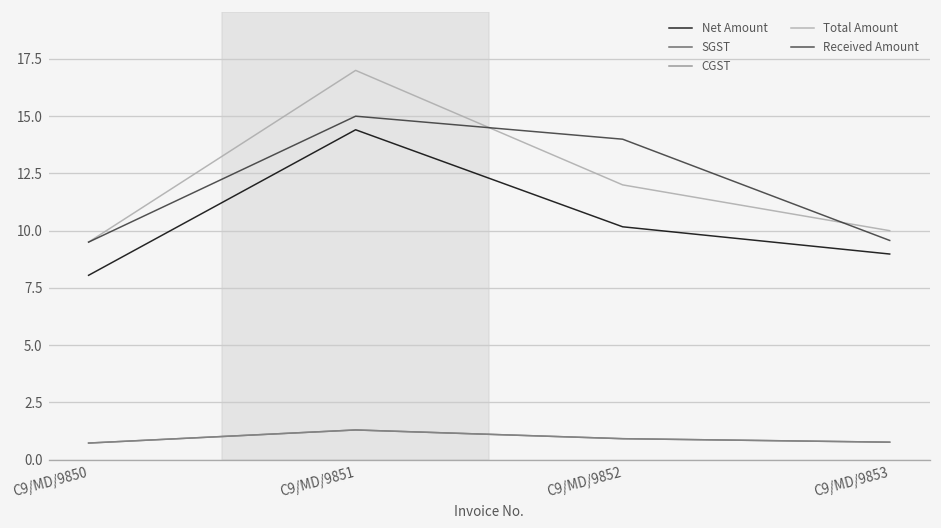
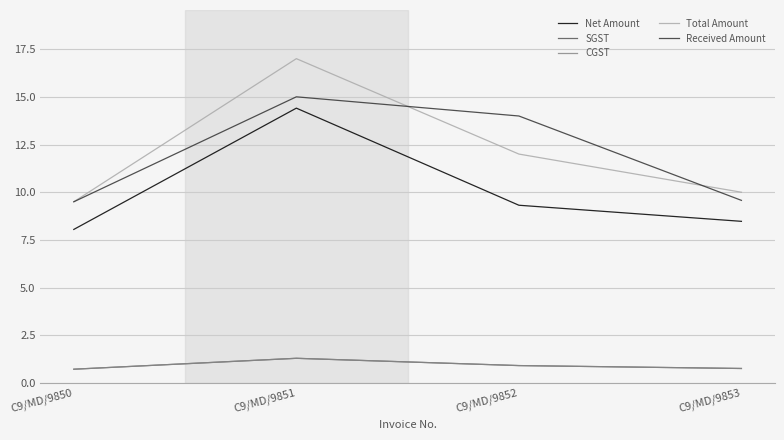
Net Amount, C9/MD/9852: 10.2 -> 9.3
Net Amount, C9/MD/9853: 9.0 -> 8.5
